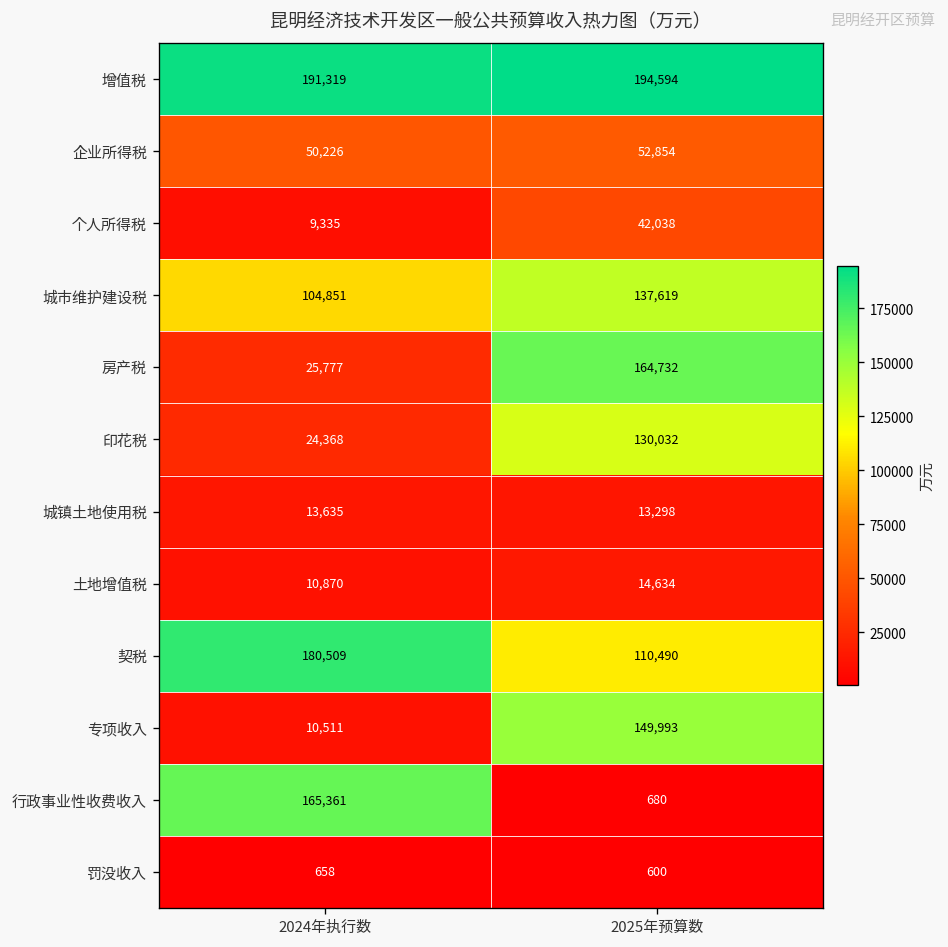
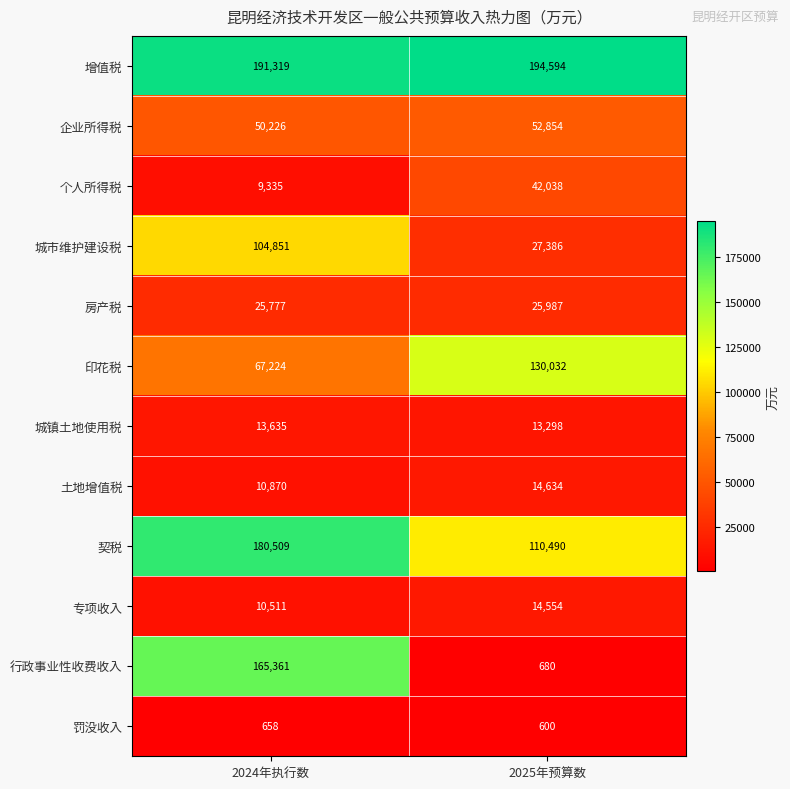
城市维护建设税, 2025年预算数: 137,619 -> 27,386
房产税, 2025年预算数: 164,732 -> 25,987
印花税, 2024年执行数: 24,368 -> 67,224
专项收入, 2025年预算数: 149,993 -> 14,554
